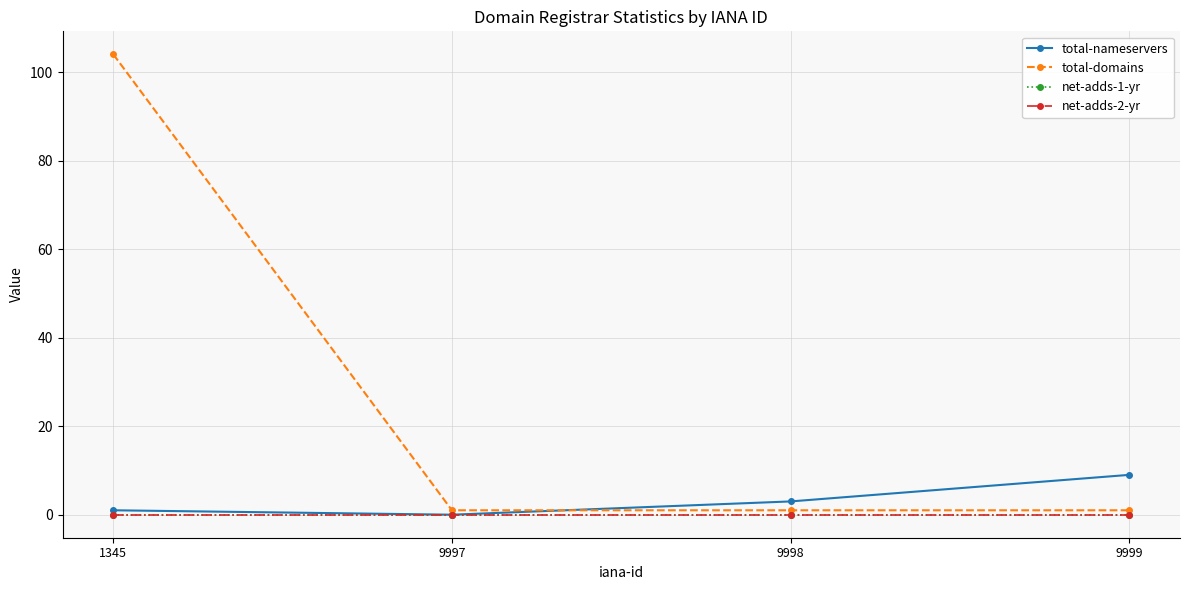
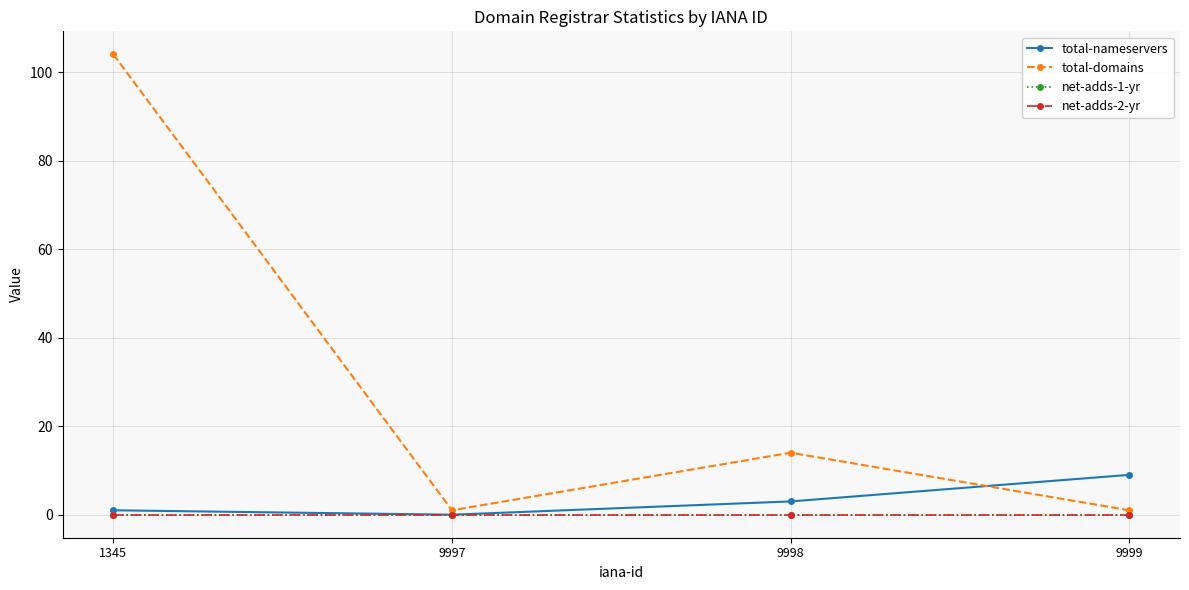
total-domains, 9998: 1 -> 14
